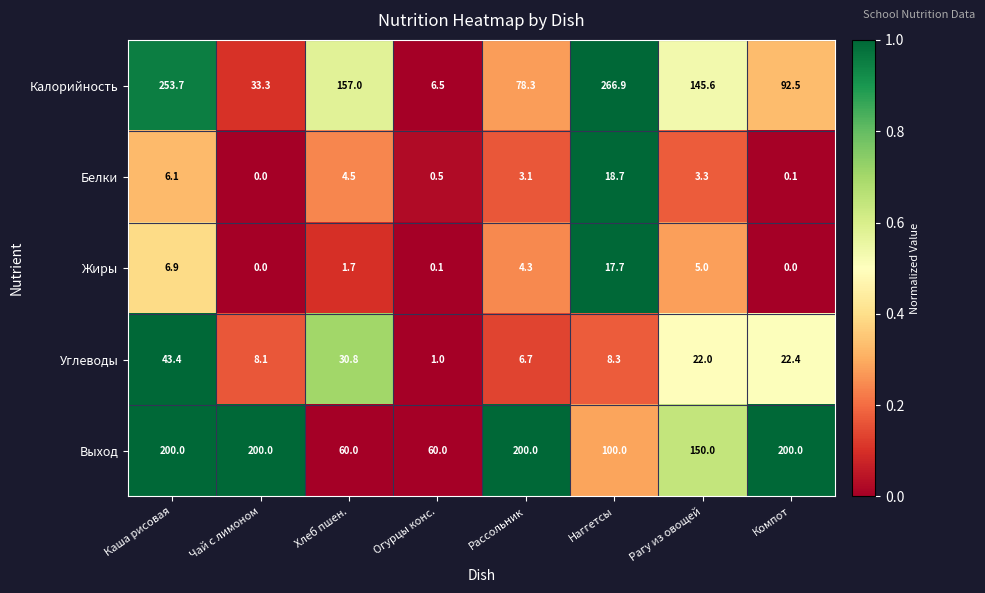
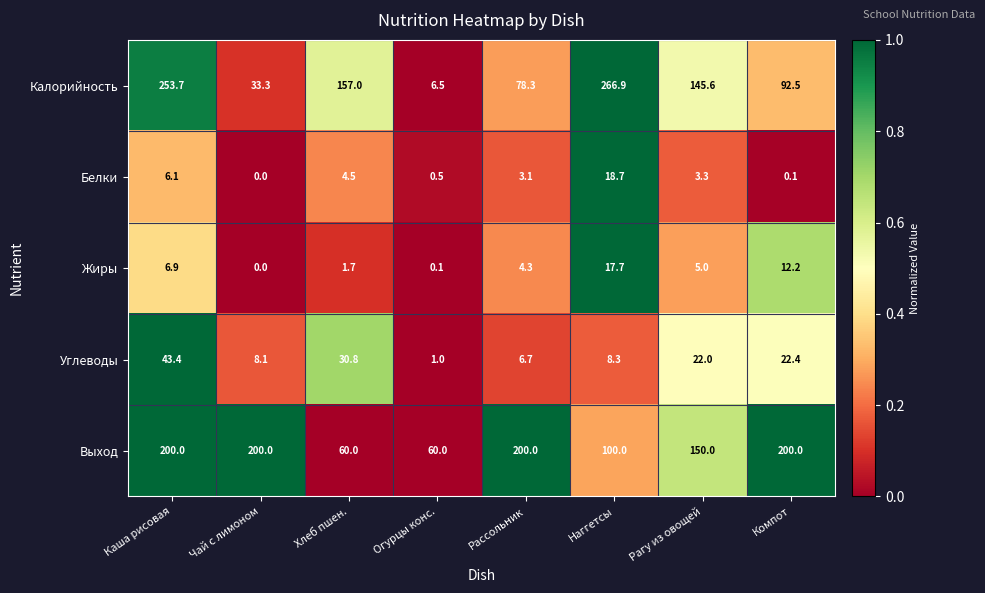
Жиры, Компот: 0.0 -> 12.2
